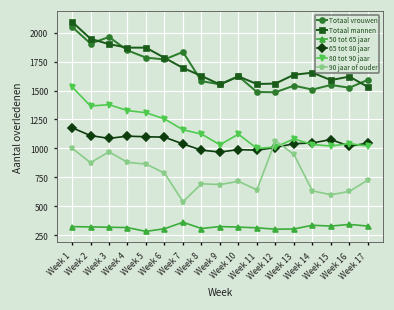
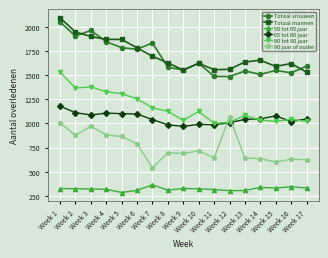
90 jaar of ouder, Week 13: 900 -> 600
90 jaar of ouder, Week 17: 700 -> 600
